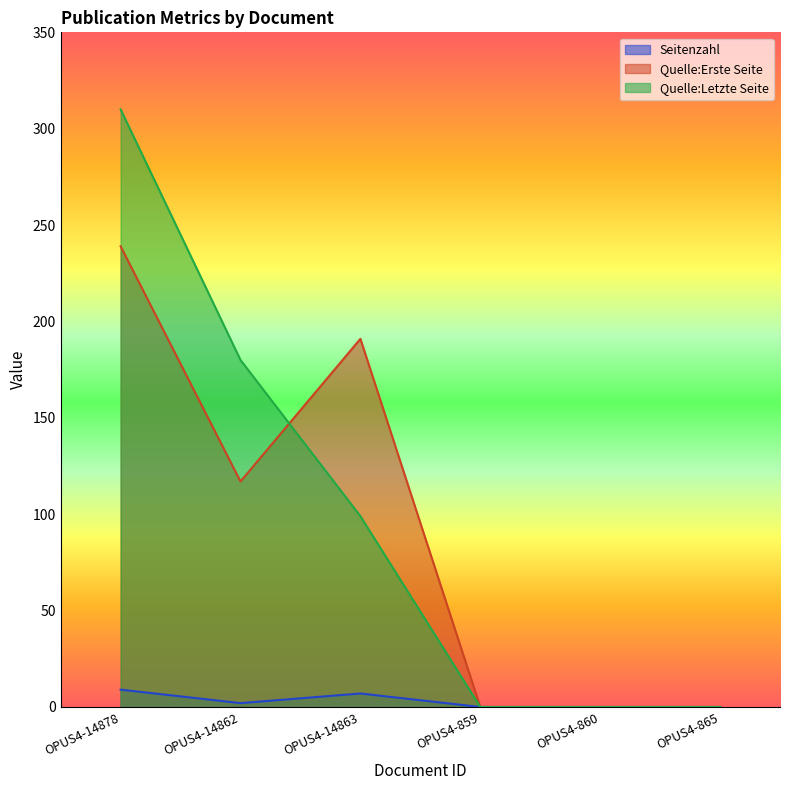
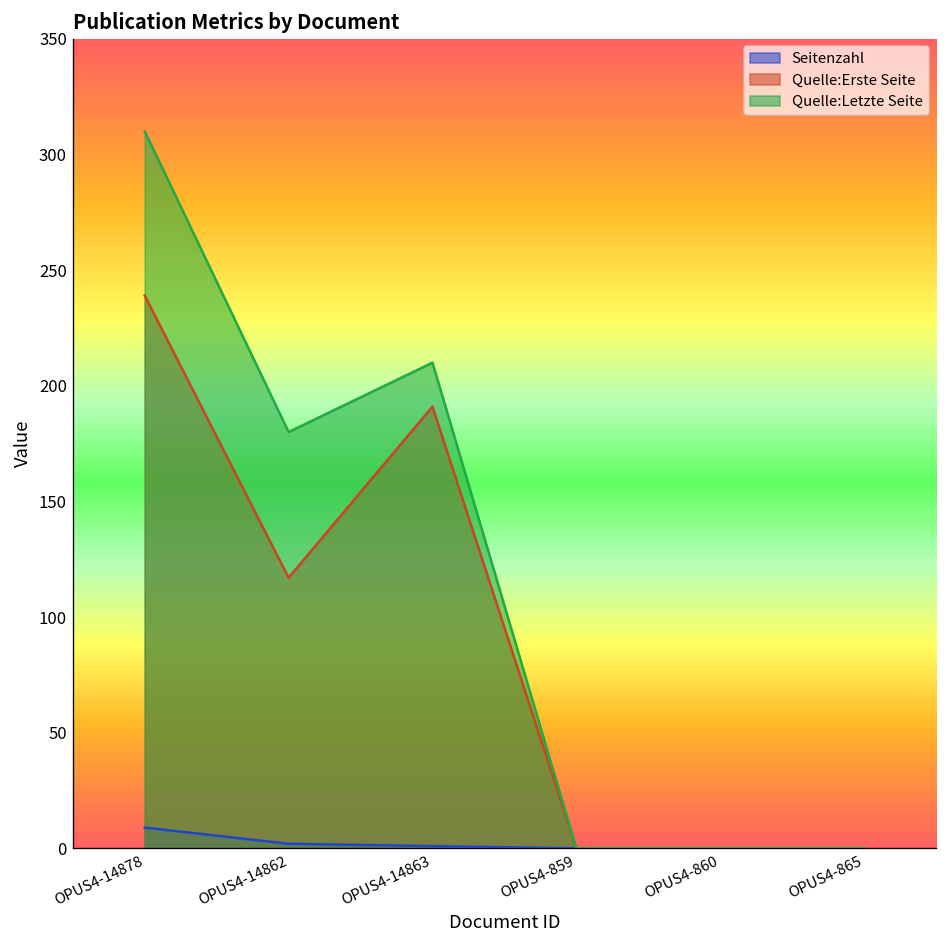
Seitenzahl, OPUS4-14863: 7 -> 1
Quelle:Letzte Seite, OPUS4-14863: 99 -> 210
